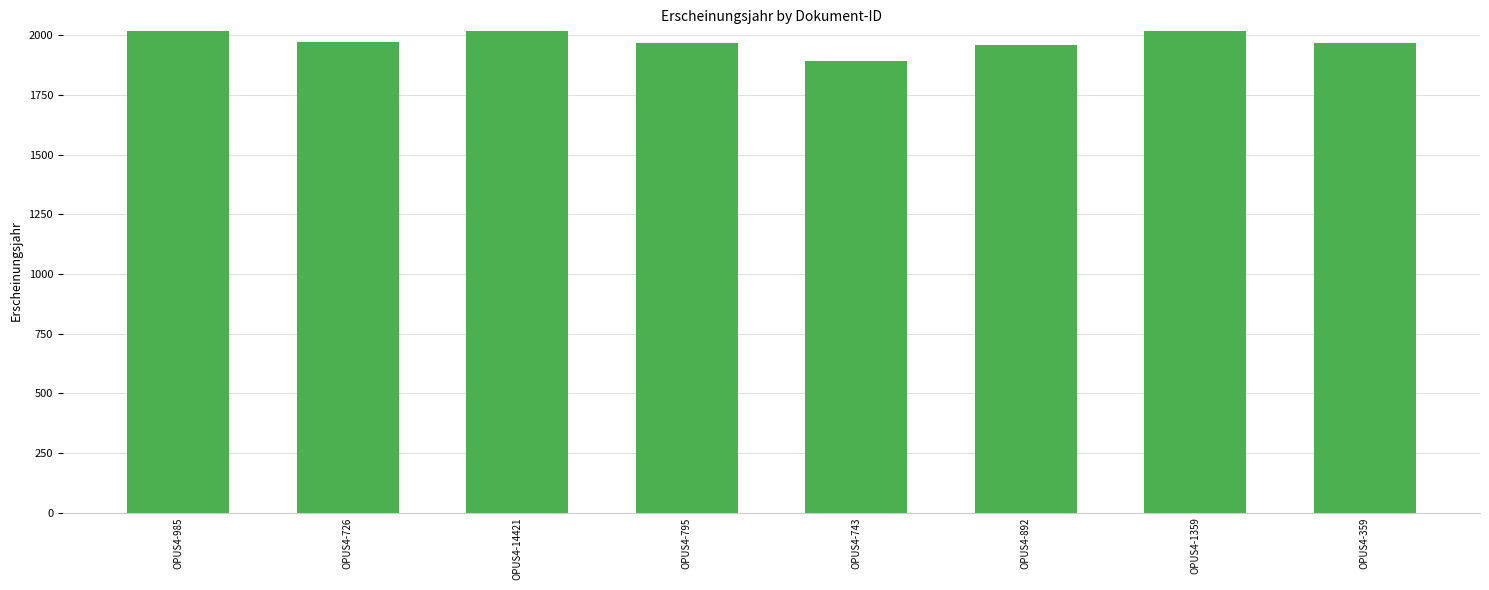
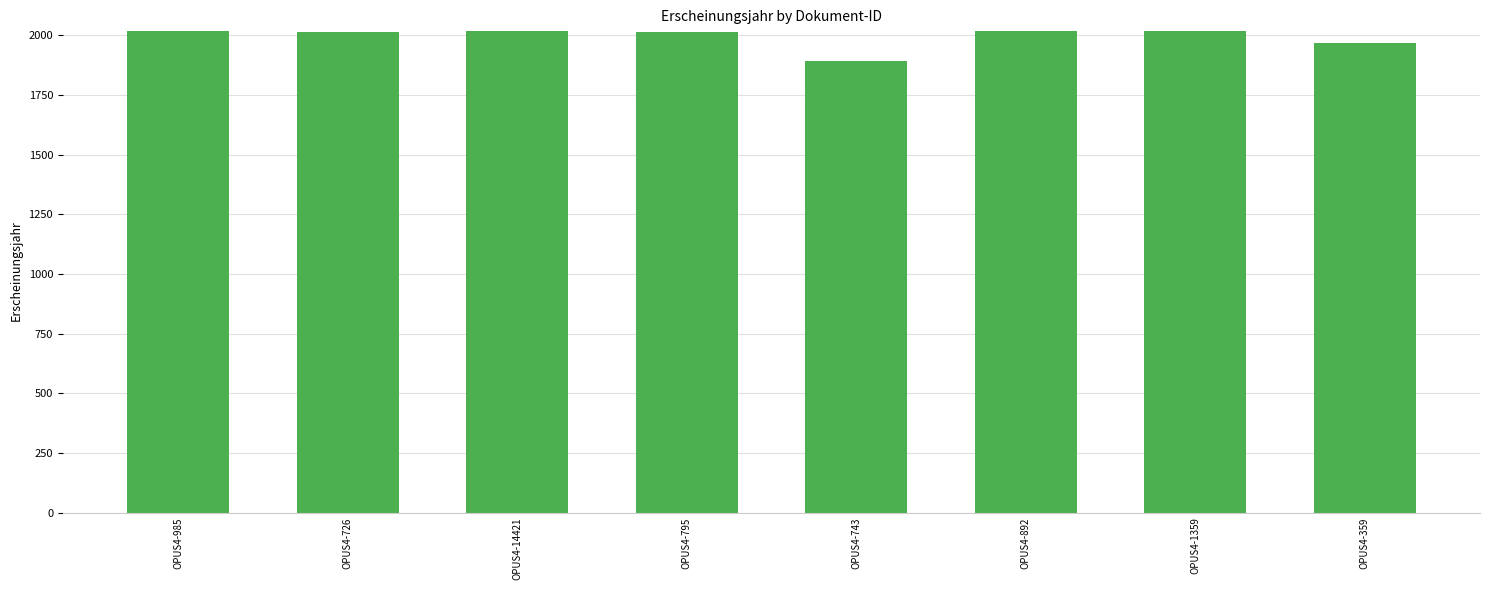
OPUS4-726: 1970 -> 2010
OPUS4-795: 1970 -> 2010
OPUS4-892: 1960 -> 2020
